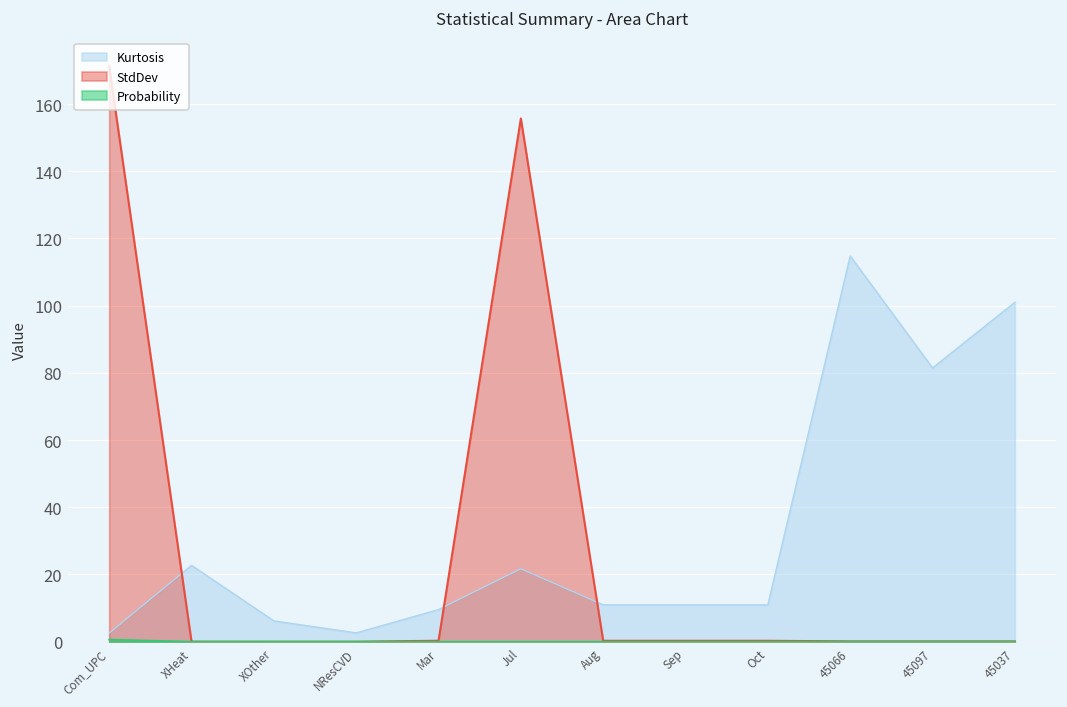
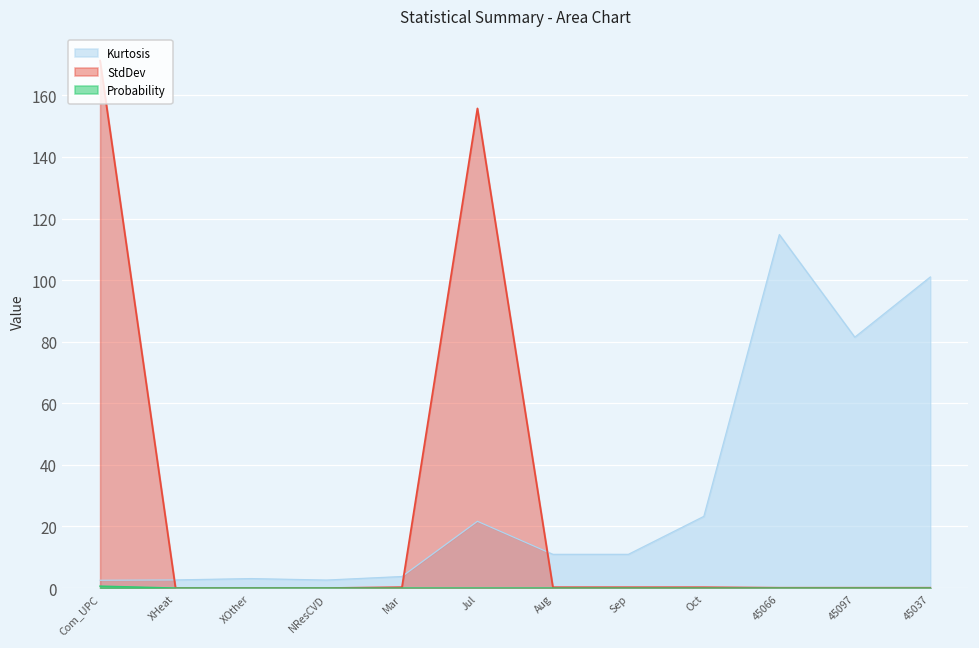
Kurtosis, XHeat: 23 -> 3
Kurtosis, XOther: 6 -> 3
Kurtosis, Mar: 10 -> 4
Kurtosis, Oct: 11 -> 23
